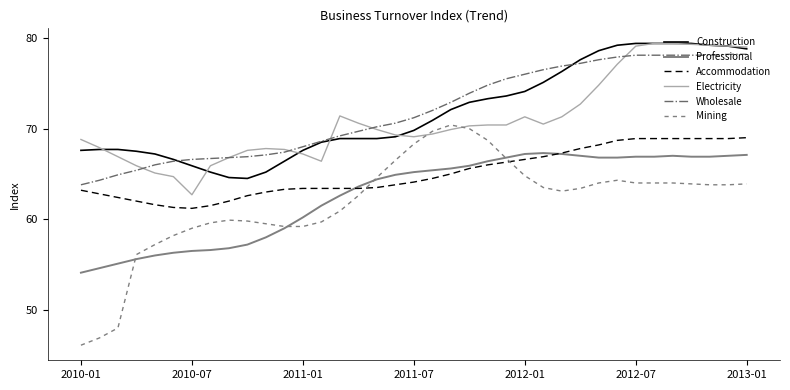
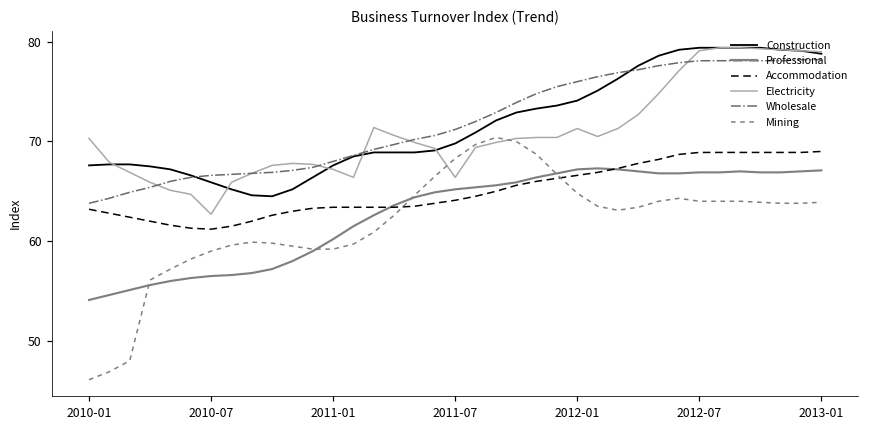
Electricity, 2010-01: 69 -> 70
Electricity, 2011-07: 69 -> 66
